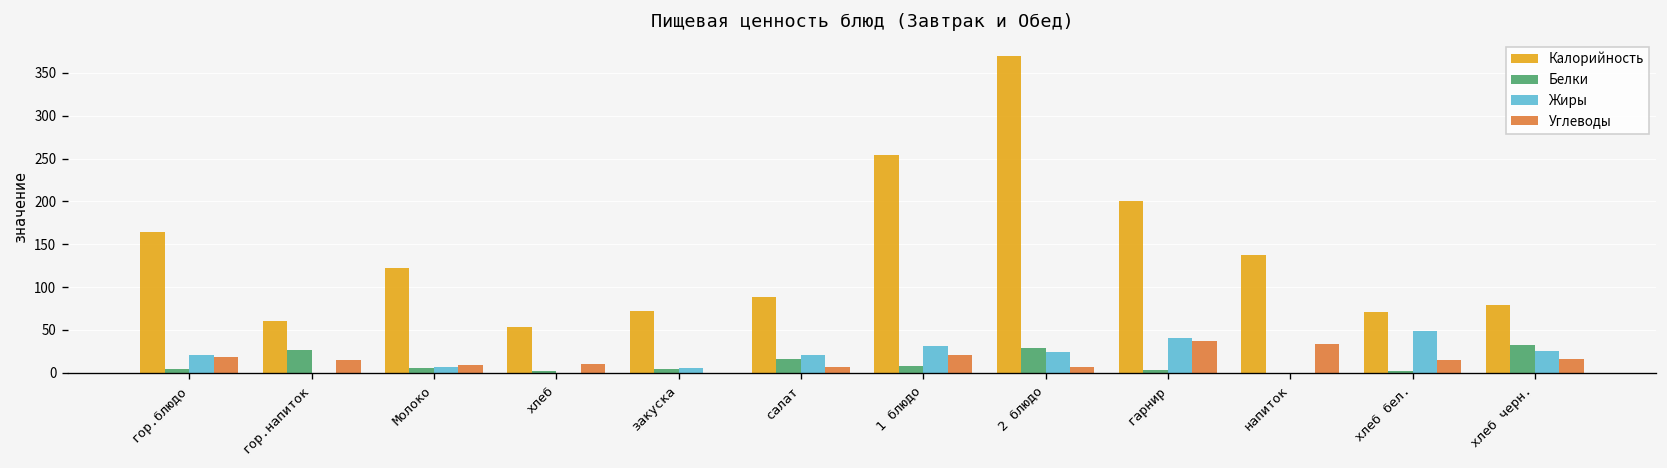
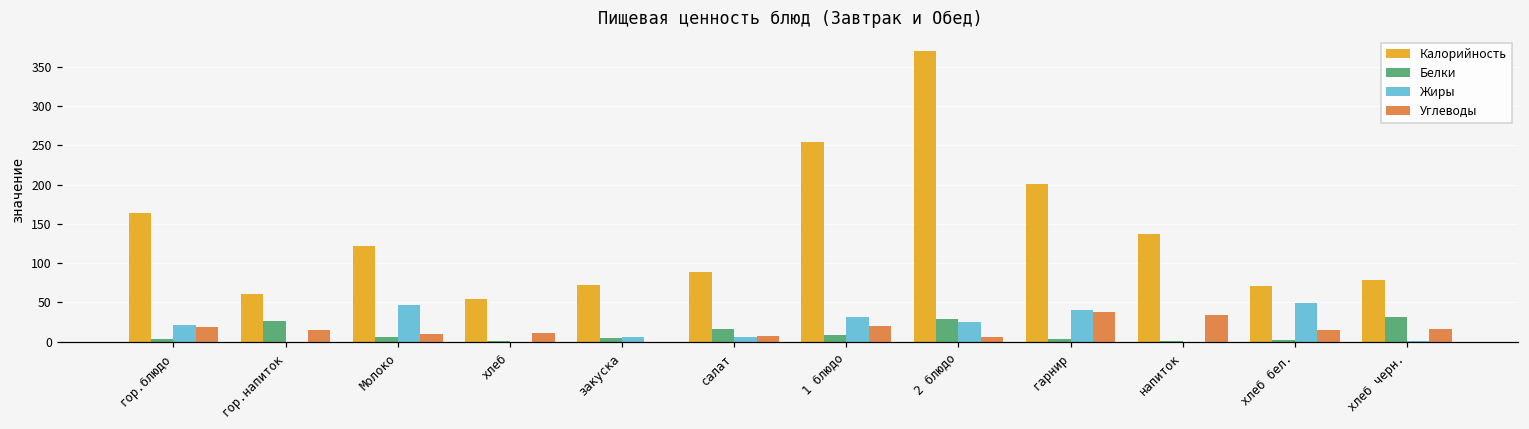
Жиры, Молоко: 10 -> 50
Жиры, салат: 20 -> 10
Жиры, хлеб черн.: 30 -> 0
